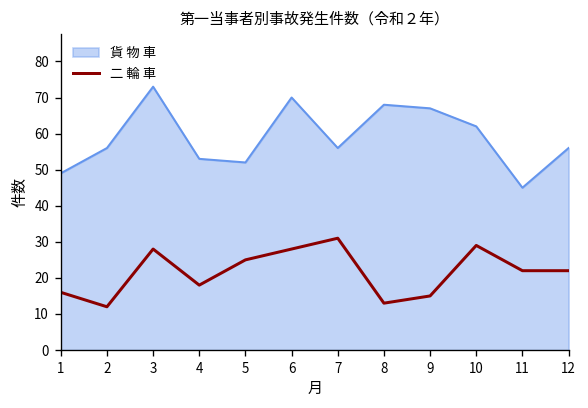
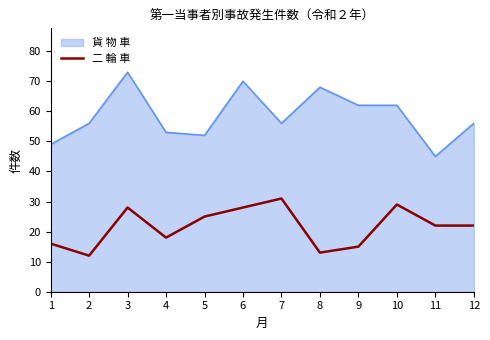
貨 物 車, 9: 67 -> 62
